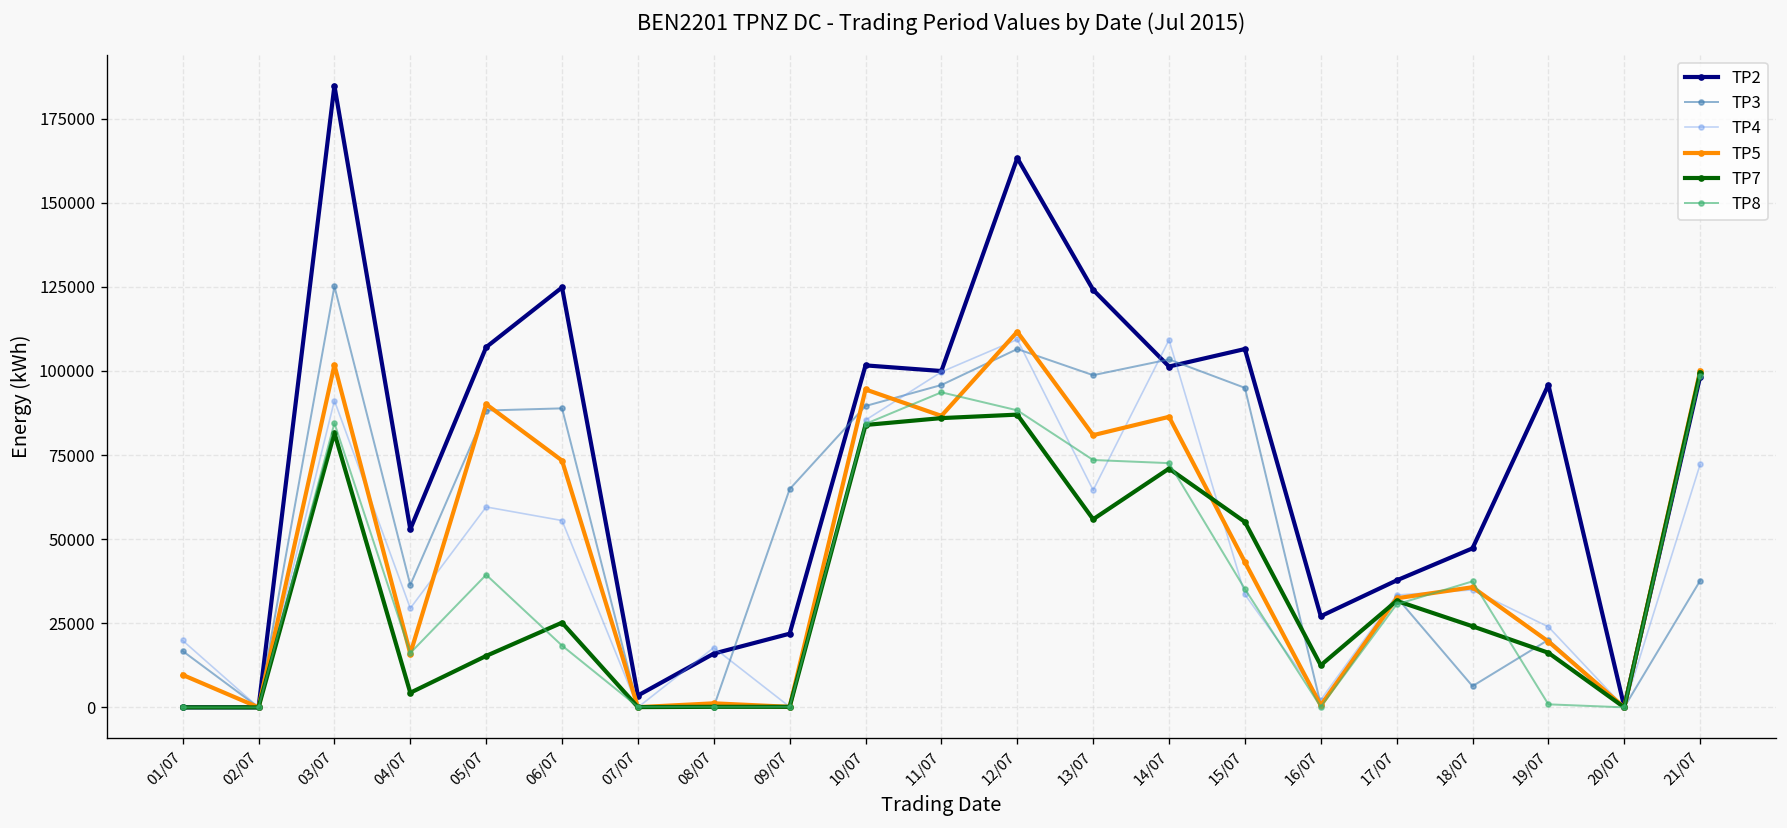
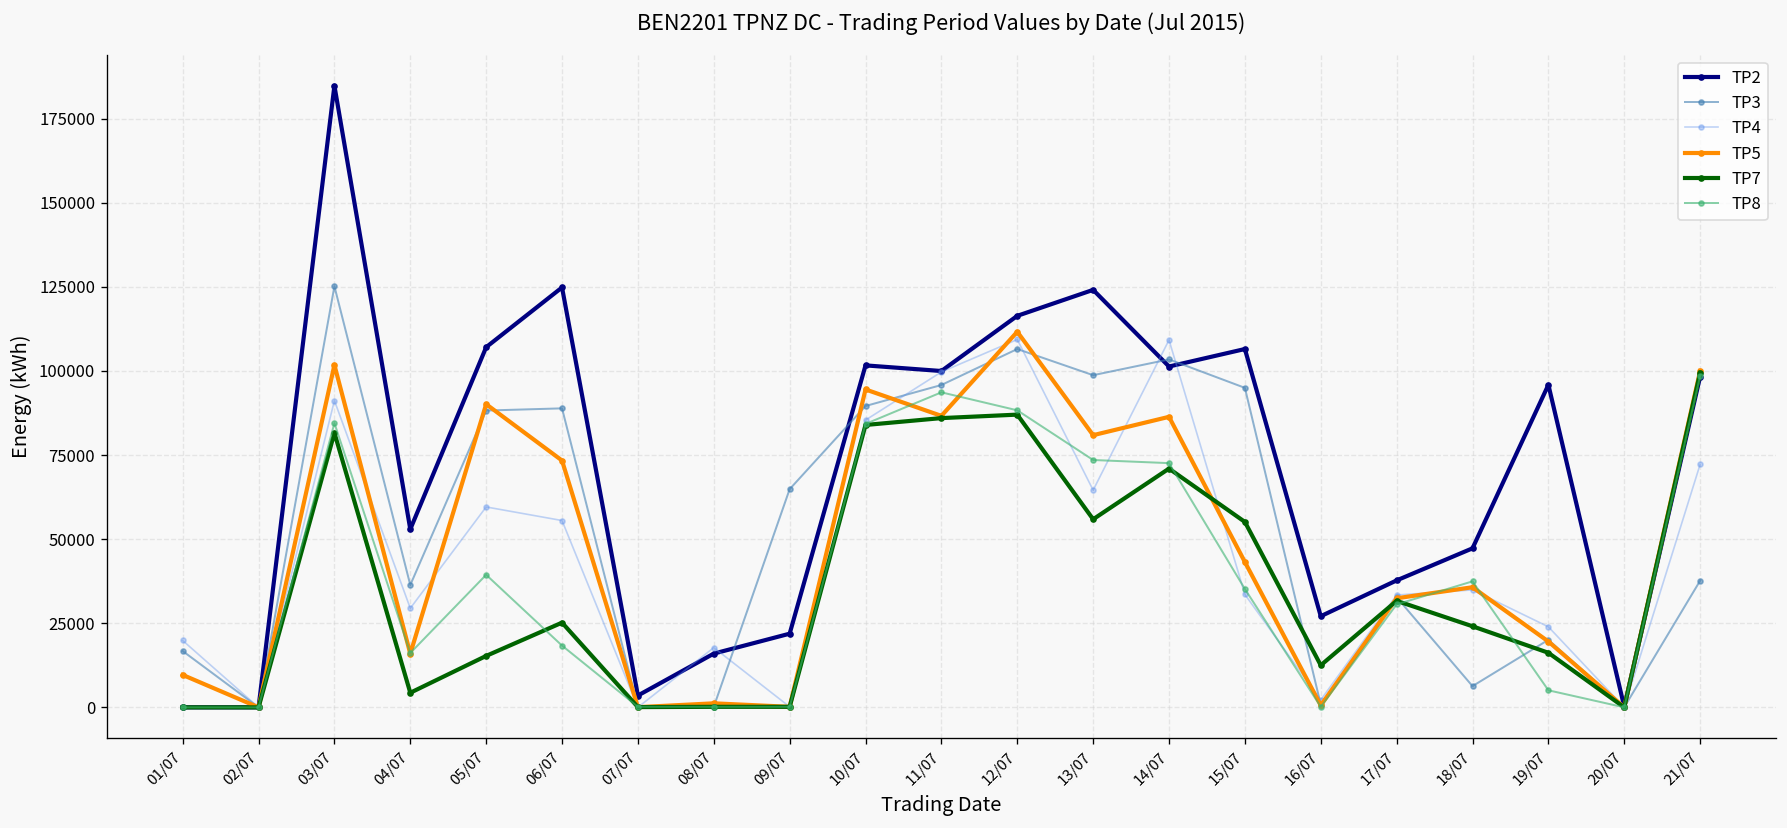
TP2, 12/07: 163000 -> 116000
TP8, 19/07: 1000 -> 5000
